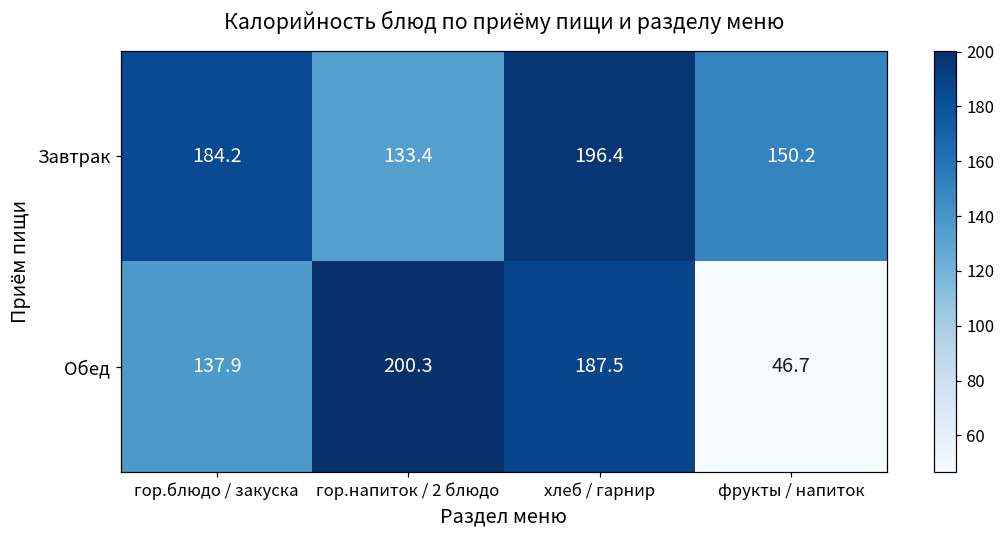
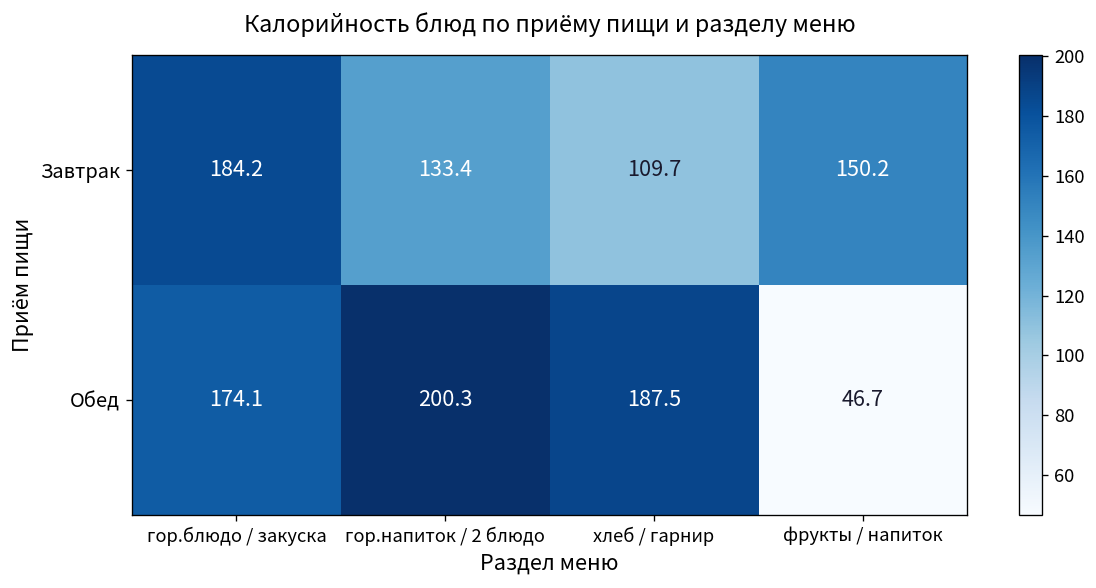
Завтрак, хлеб / гарнир: 196.4 -> 109.7
Обед, гор.блюдо / закуска: 137.9 -> 174.1
